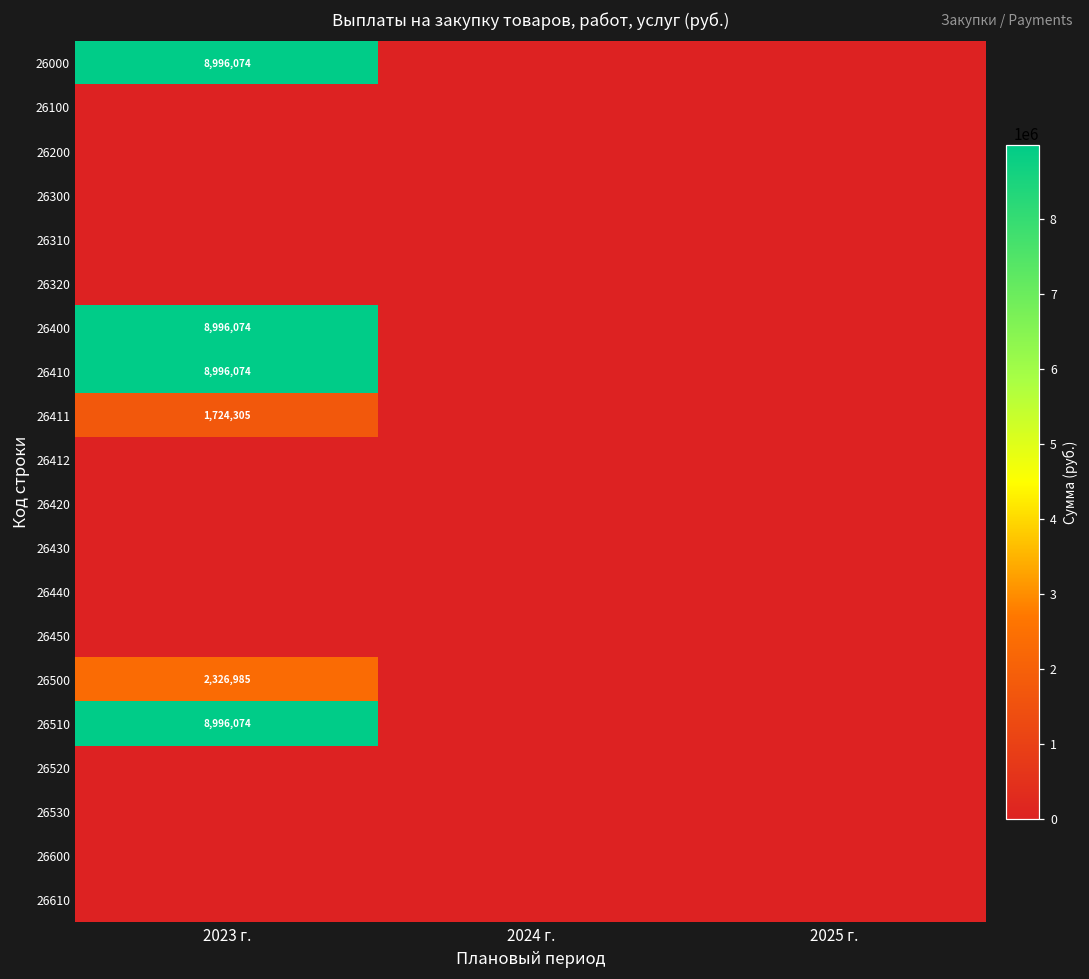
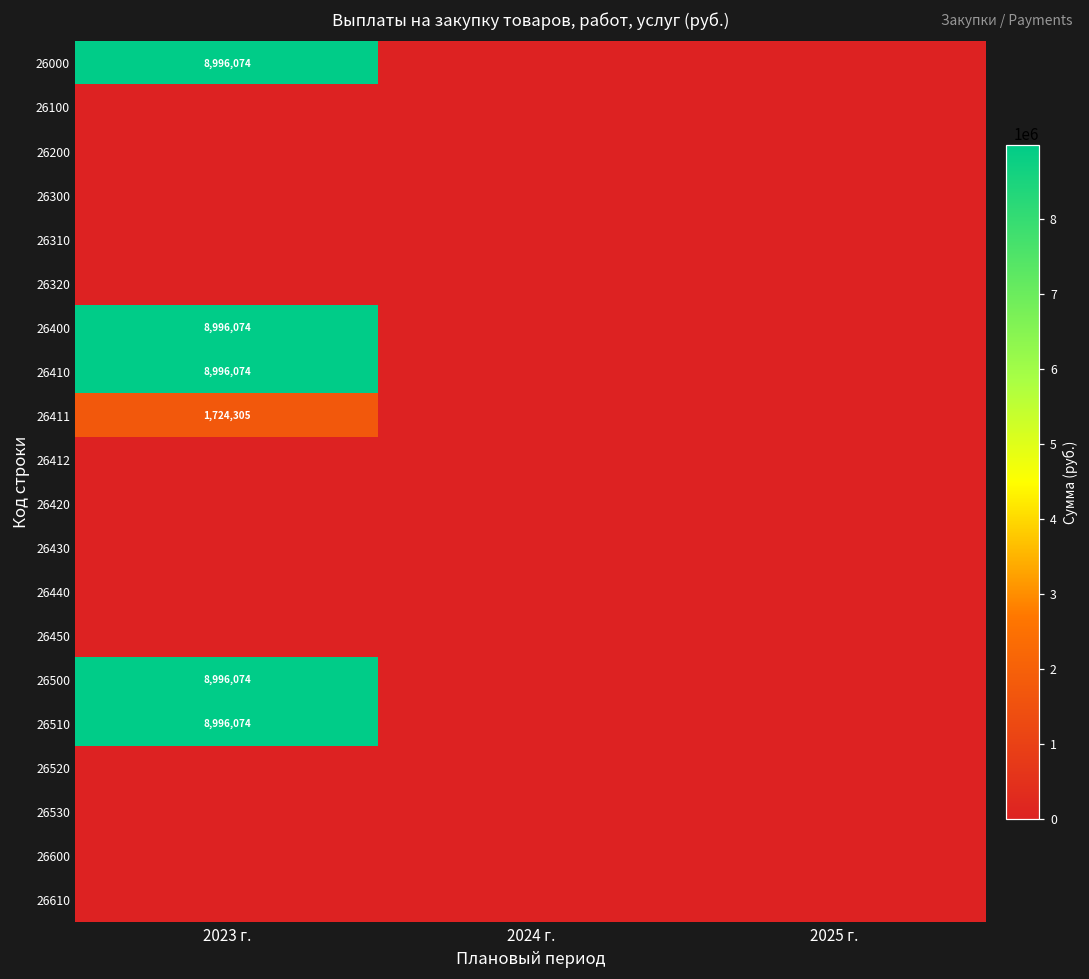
26500, 2023 г.: 2,326,985 -> 8,996,074
